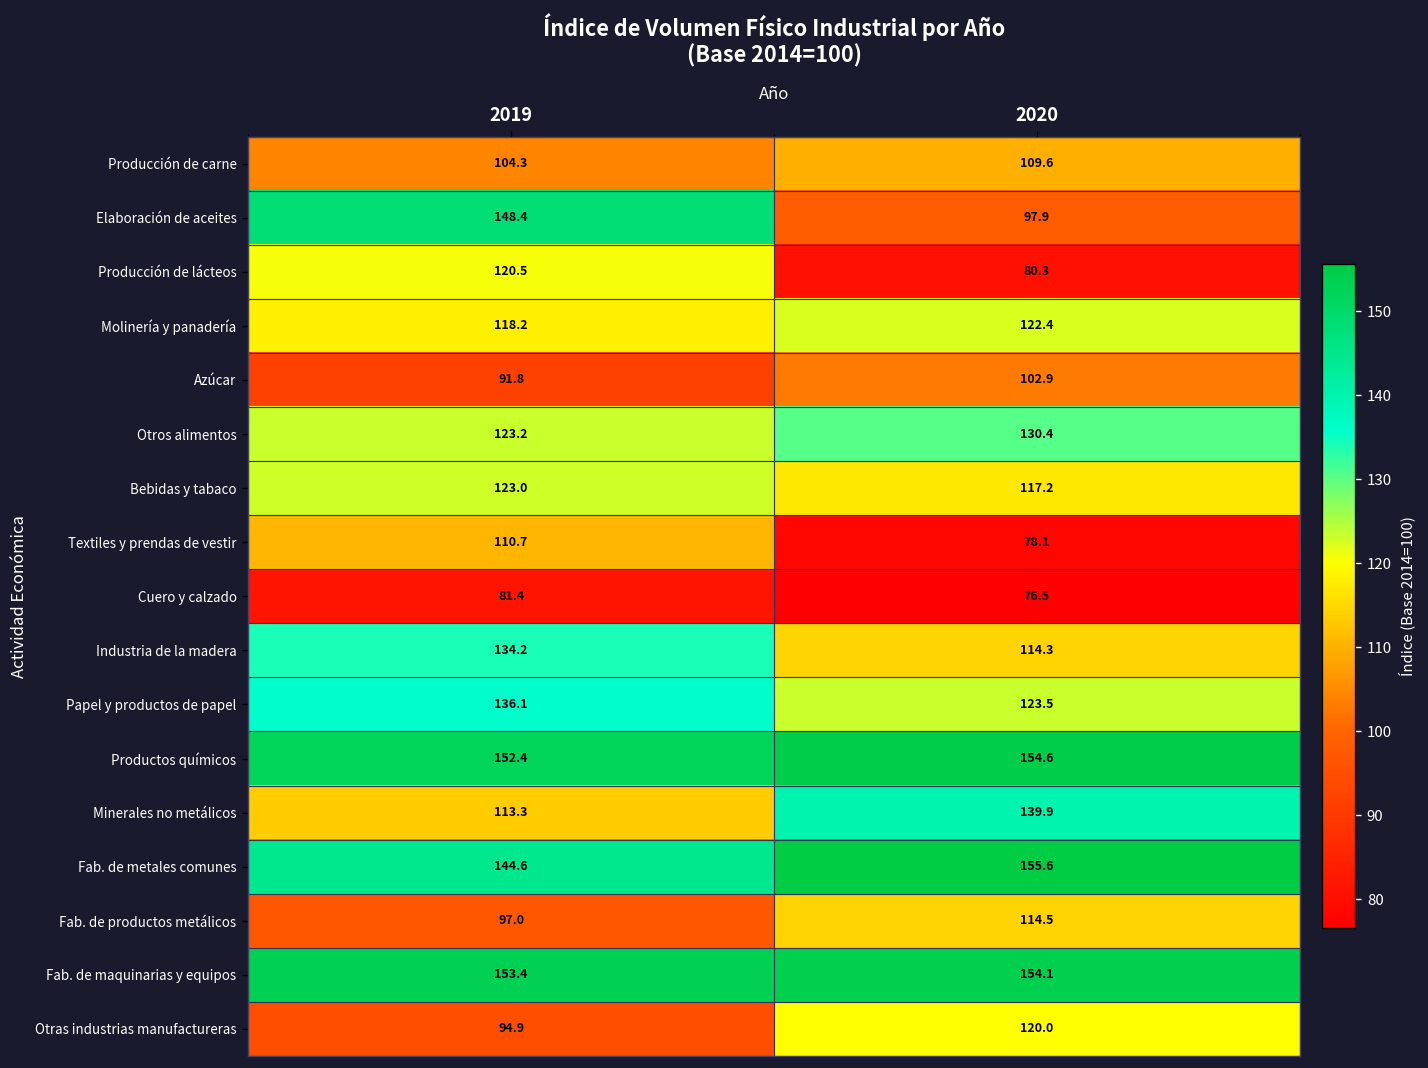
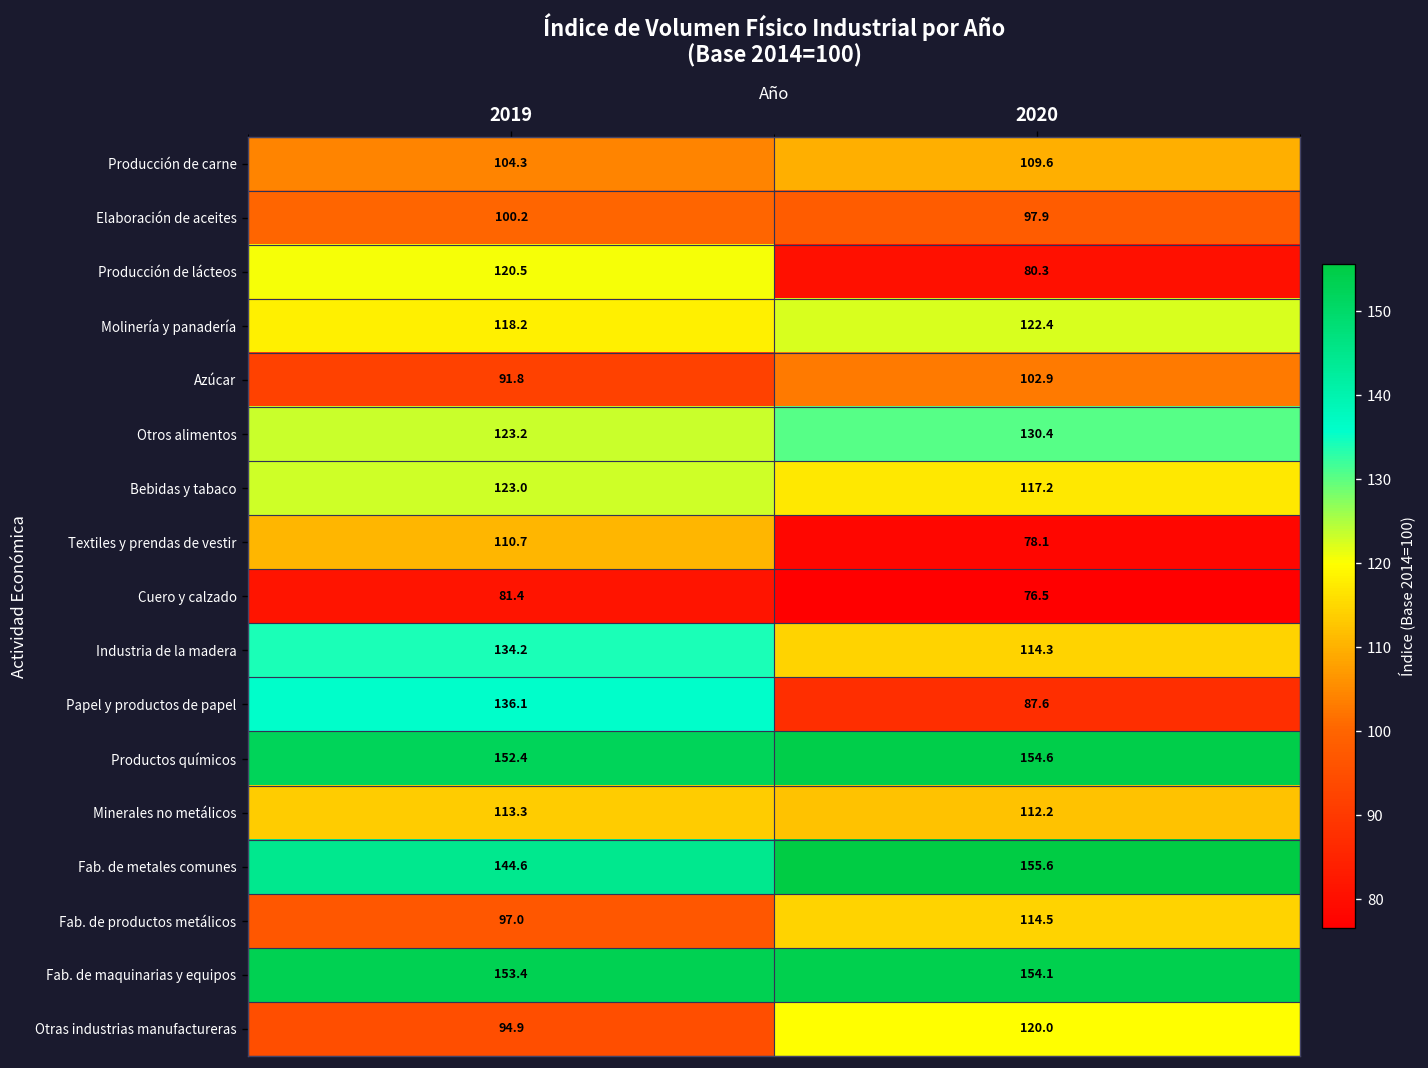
Elaboración de aceites, 2019: 148.4 -> 100.2
Papel y productos de papel, 2020: 123.5 -> 87.6
Minerales no metálicos, 2020: 139.9 -> 112.2
